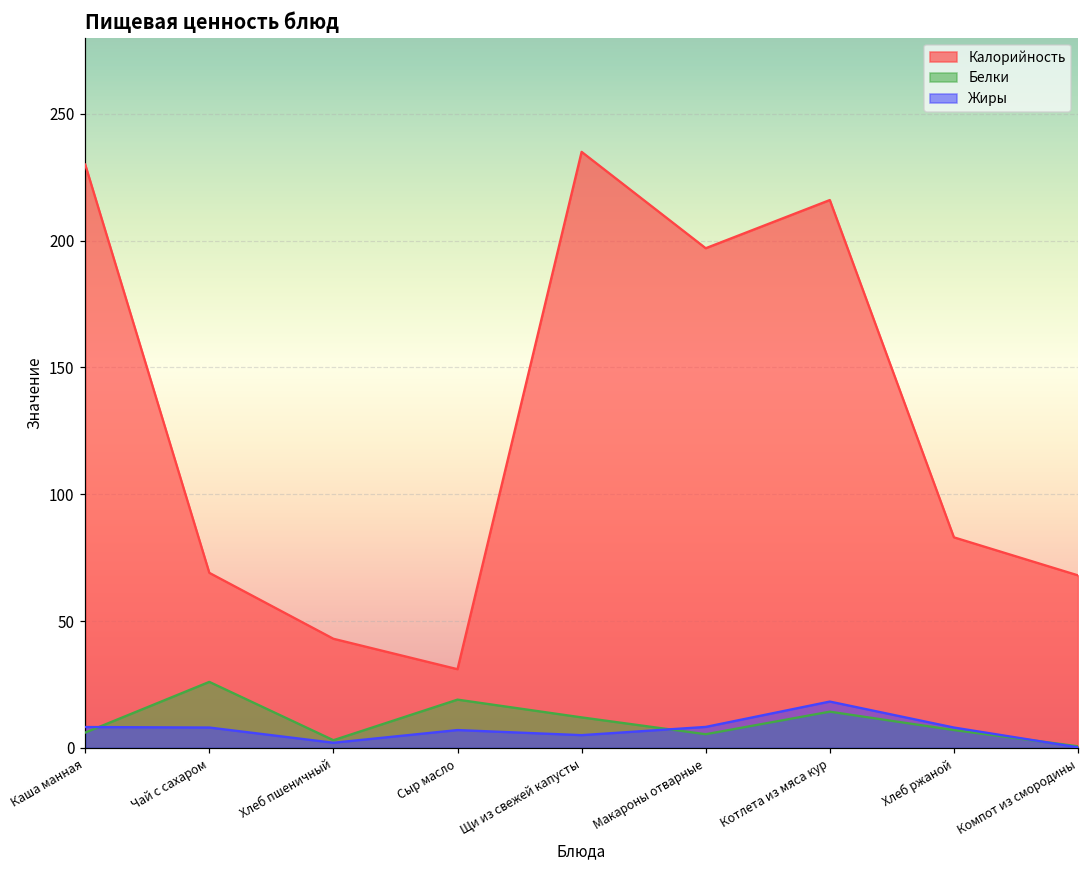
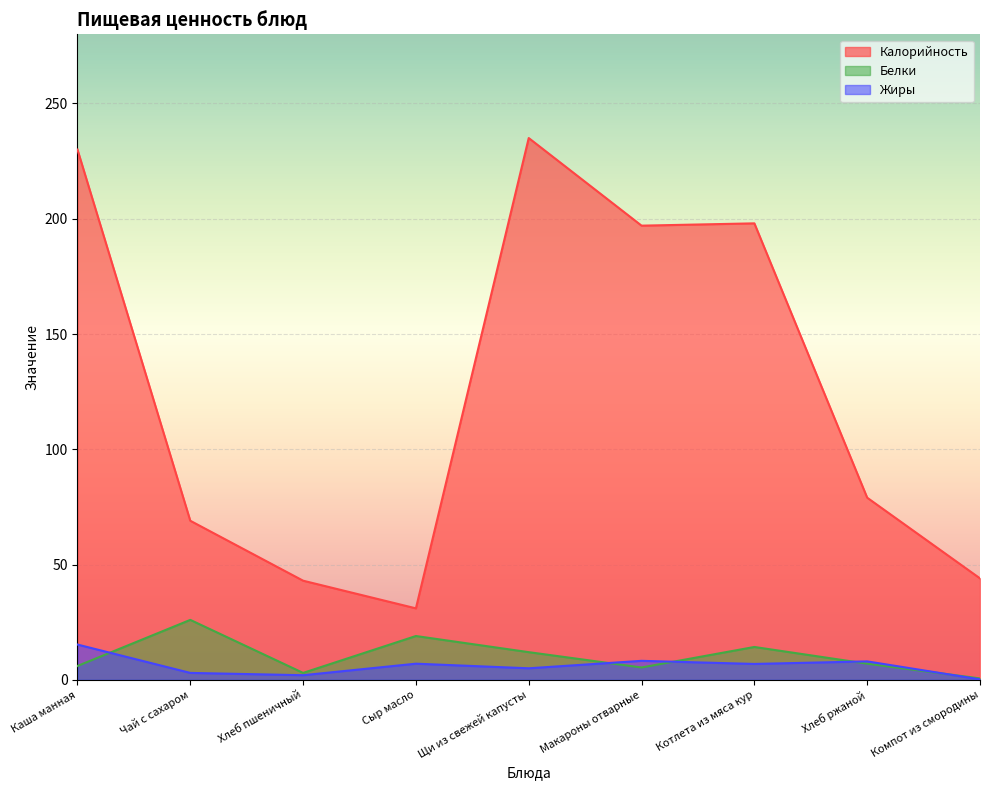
Жиры, Каша манная: 8 -> 15
Жиры, Чай с сахаром: 8 -> 3
Калорийность, Котлета из мяса кур: 216 -> 198
Жиры, Котлета из мяса кур: 18 -> 7
Калорийность, Хлеб ржаной: 83 -> 79
Калорийность, Компот из смородины: 68 -> 44
